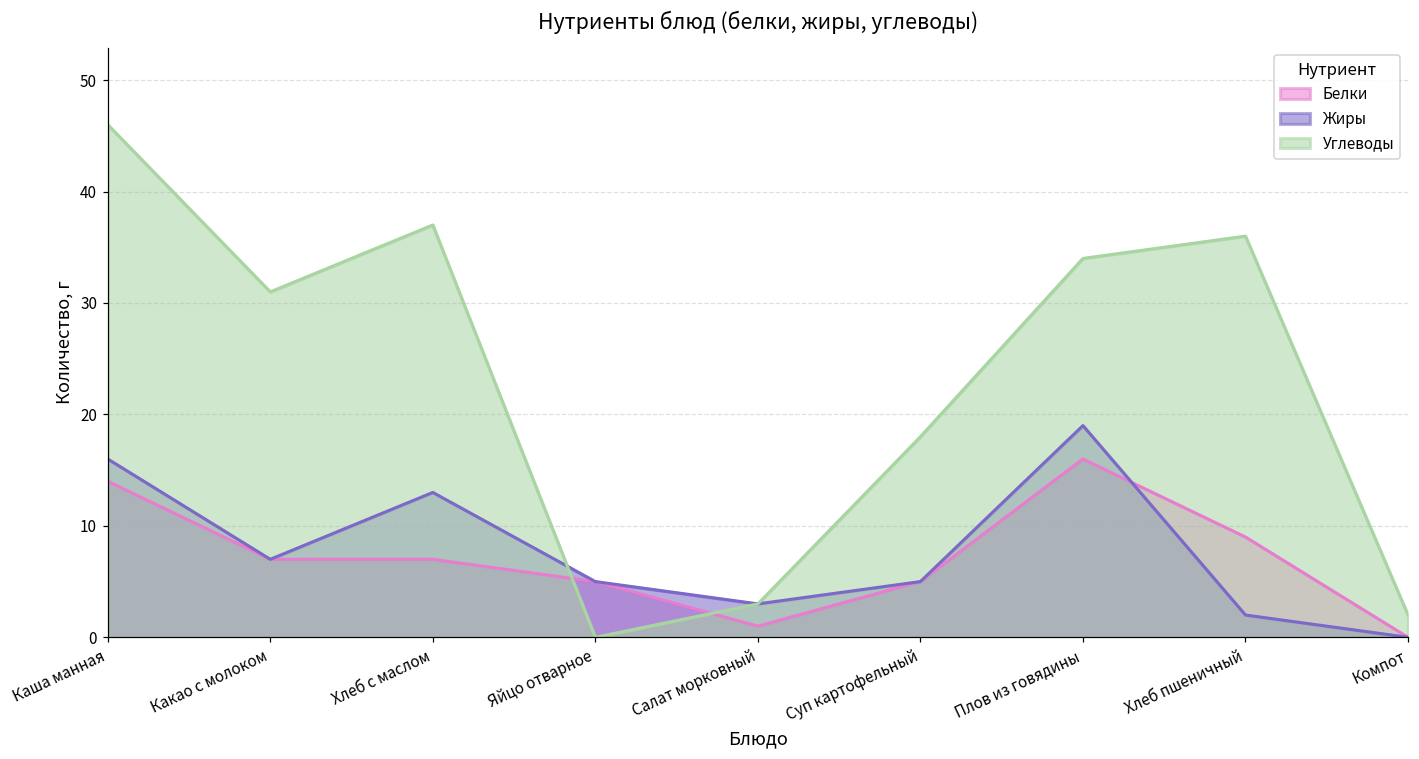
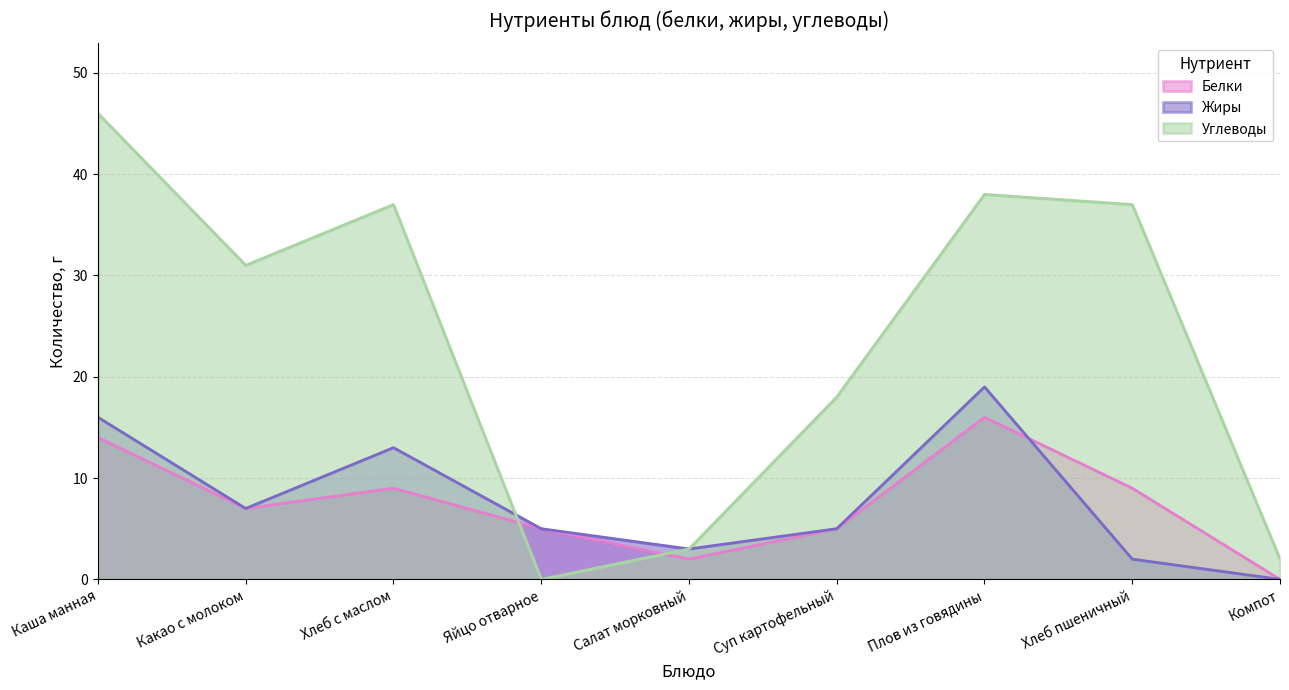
Белки, Хлеб с маслом: 7 -> 9
Белки, Салат морковный: 1 -> 2
Углеводы, Плов из говядины: 34 -> 38
Углеводы, Хлеб пшеничный: 36 -> 37
